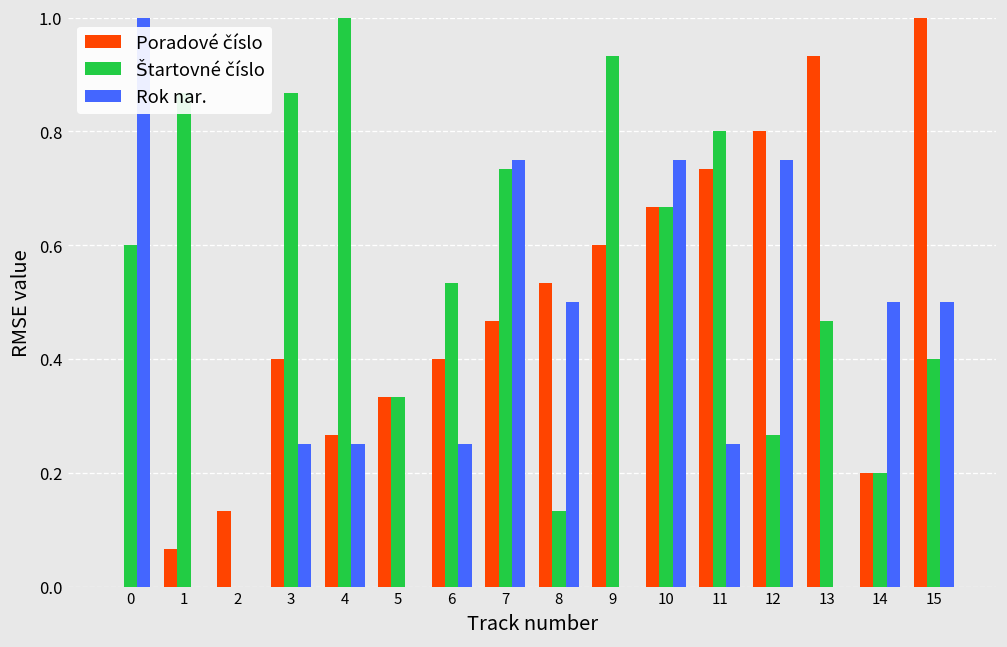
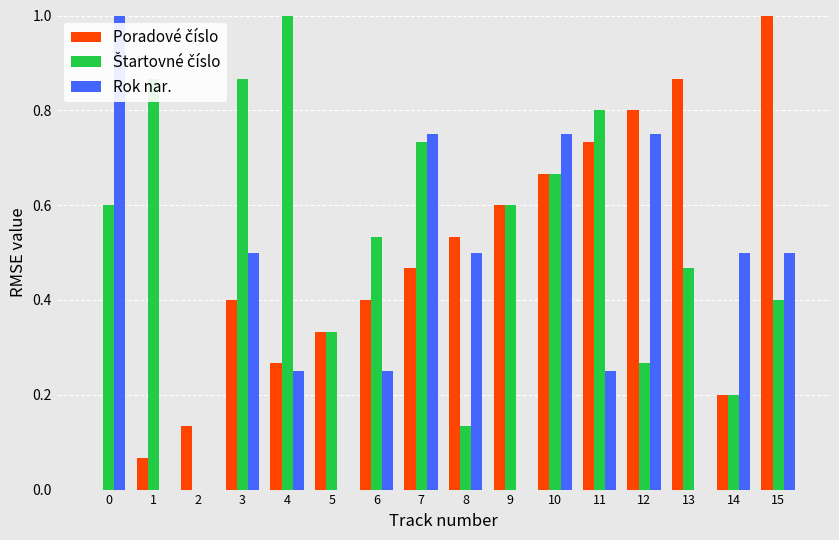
Rok nar., 3: 0.25 -> 0.50
Štartovné číslo, 9: 0.93 -> 0.60
Poradové číslo, 13: 0.93 -> 0.87
